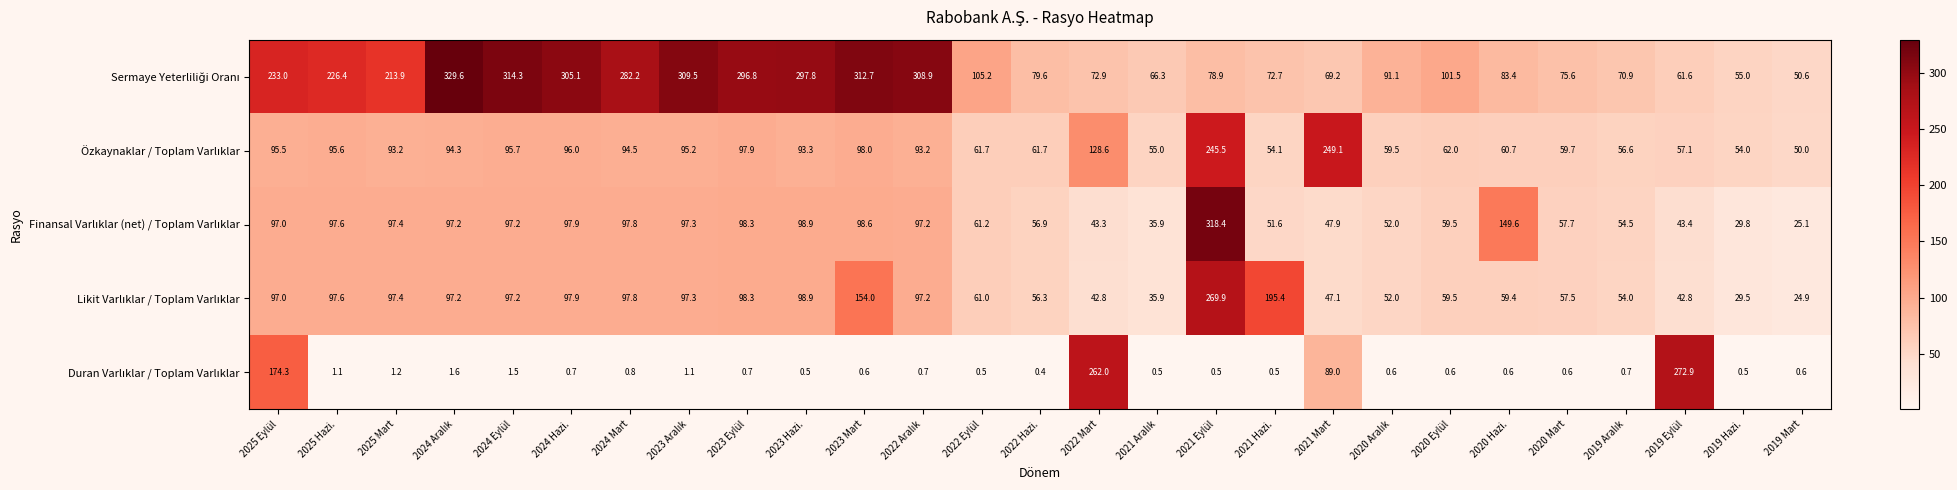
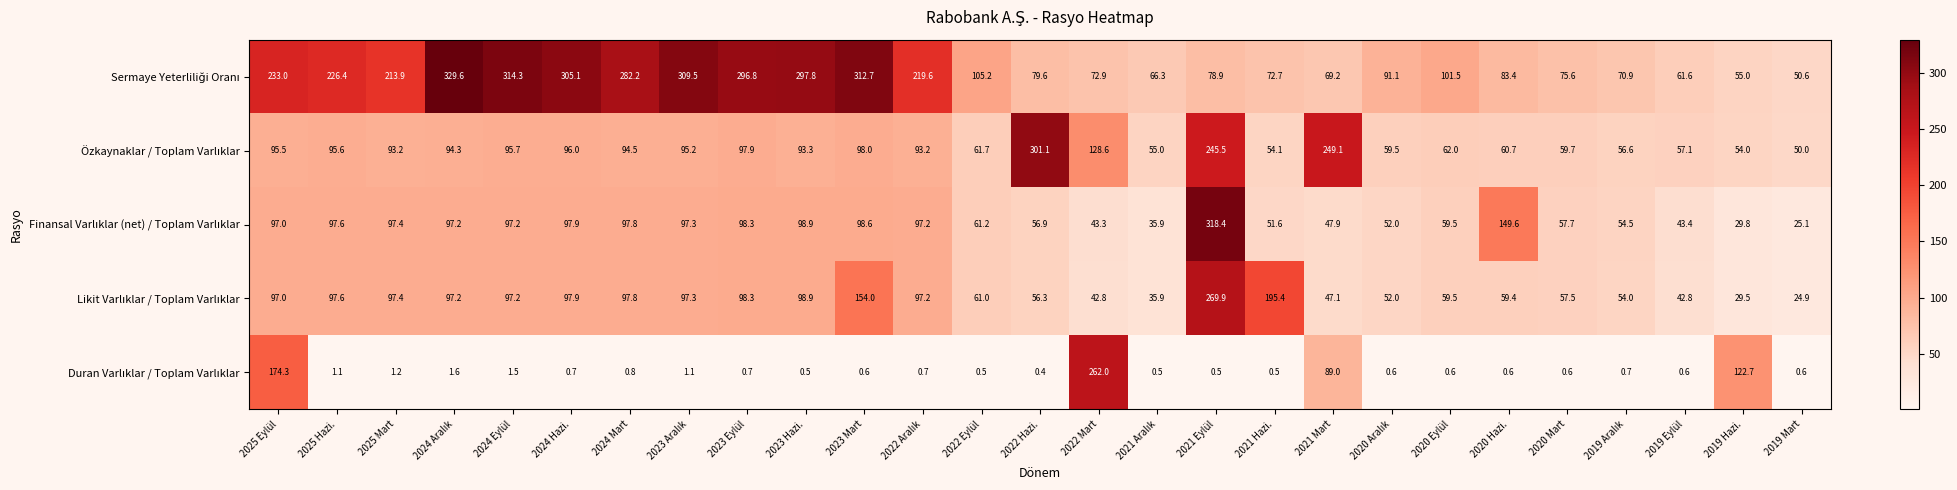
Sermaye Yeterliliği Oranı, 2022 Aralık: 308.9 -> 219.6
Özkaynaklar / Toplam Varlıklar, 2022 Hazi.: 61.7 -> 301.1
Duran Varlıklar / Toplam Varlıklar, 2019 Eylül: 272.9 -> 0.6
Duran Varlıklar / Toplam Varlıklar, 2019 Hazi.: 0.5 -> 122.7
